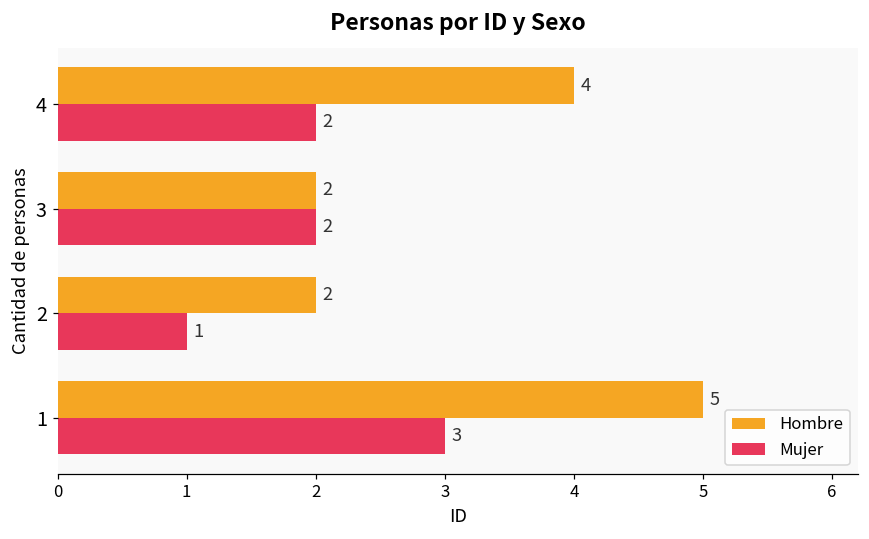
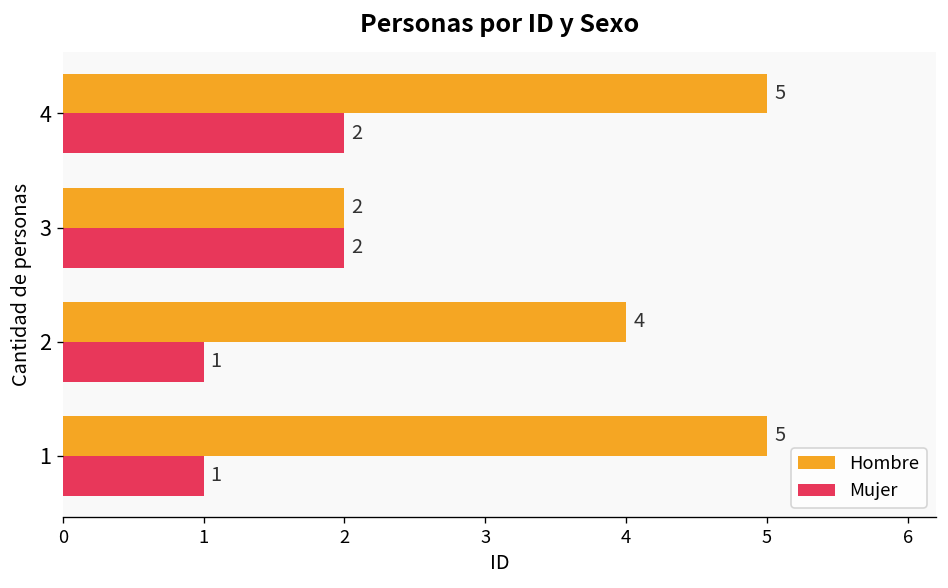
Hombre, 4: 4 -> 5
Hombre, 2: 2 -> 4
Mujer, 1: 3 -> 1
